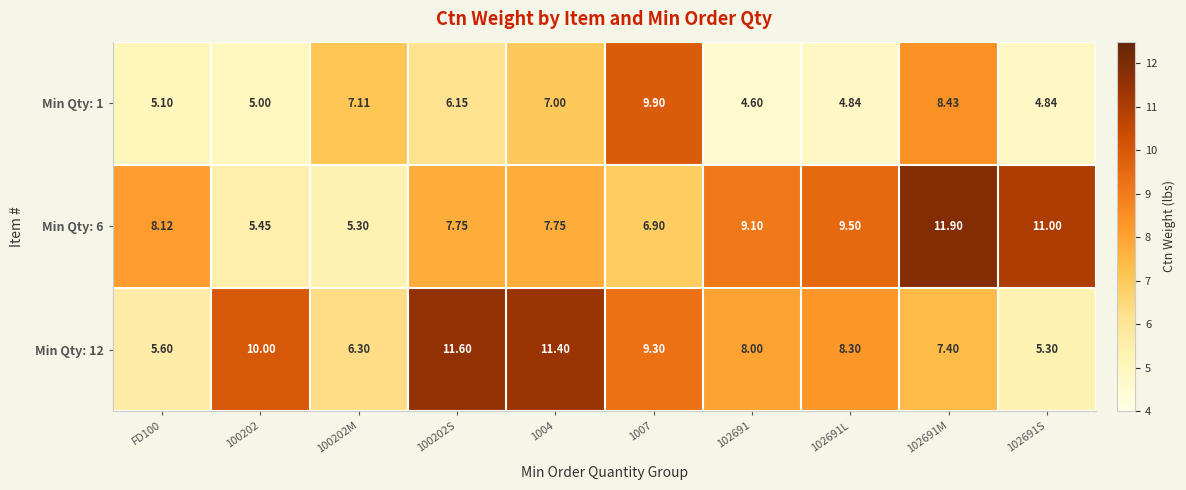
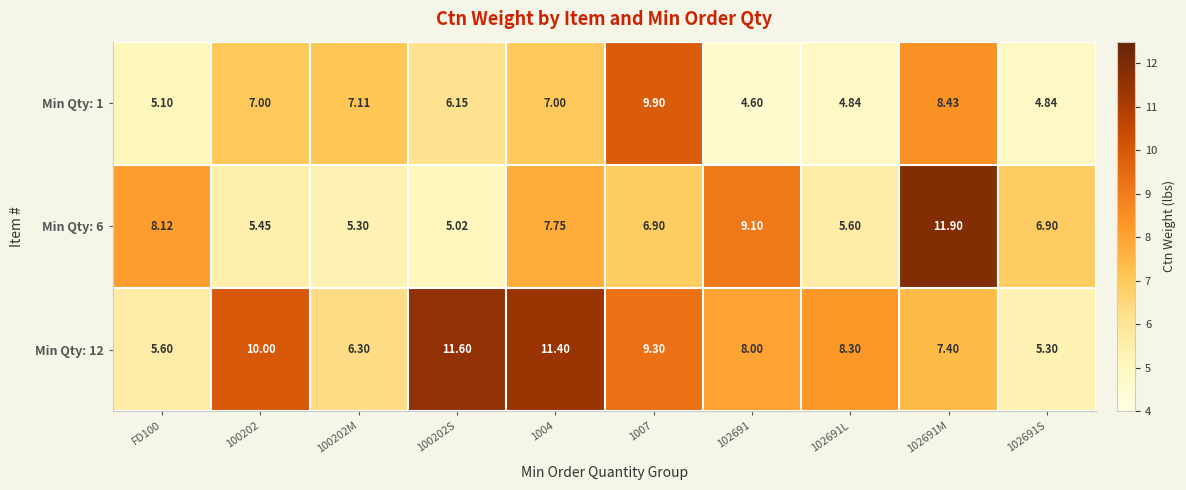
Min Qty: 1, 100202: 5.00 -> 7.00
Min Qty: 6, 100202S: 7.75 -> 5.02
Min Qty: 6, 102691L: 9.50 -> 5.60
Min Qty: 6, 102691S: 11.00 -> 6.90
